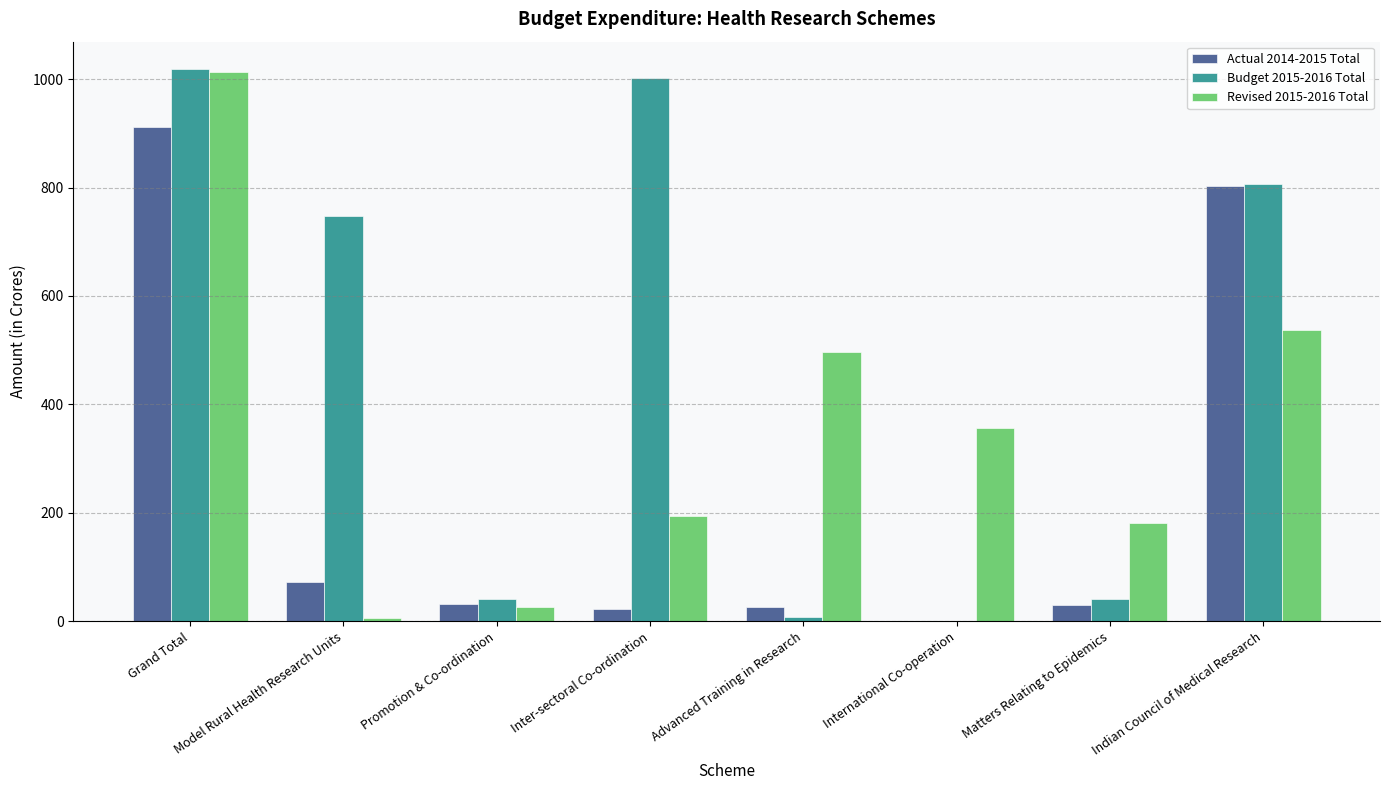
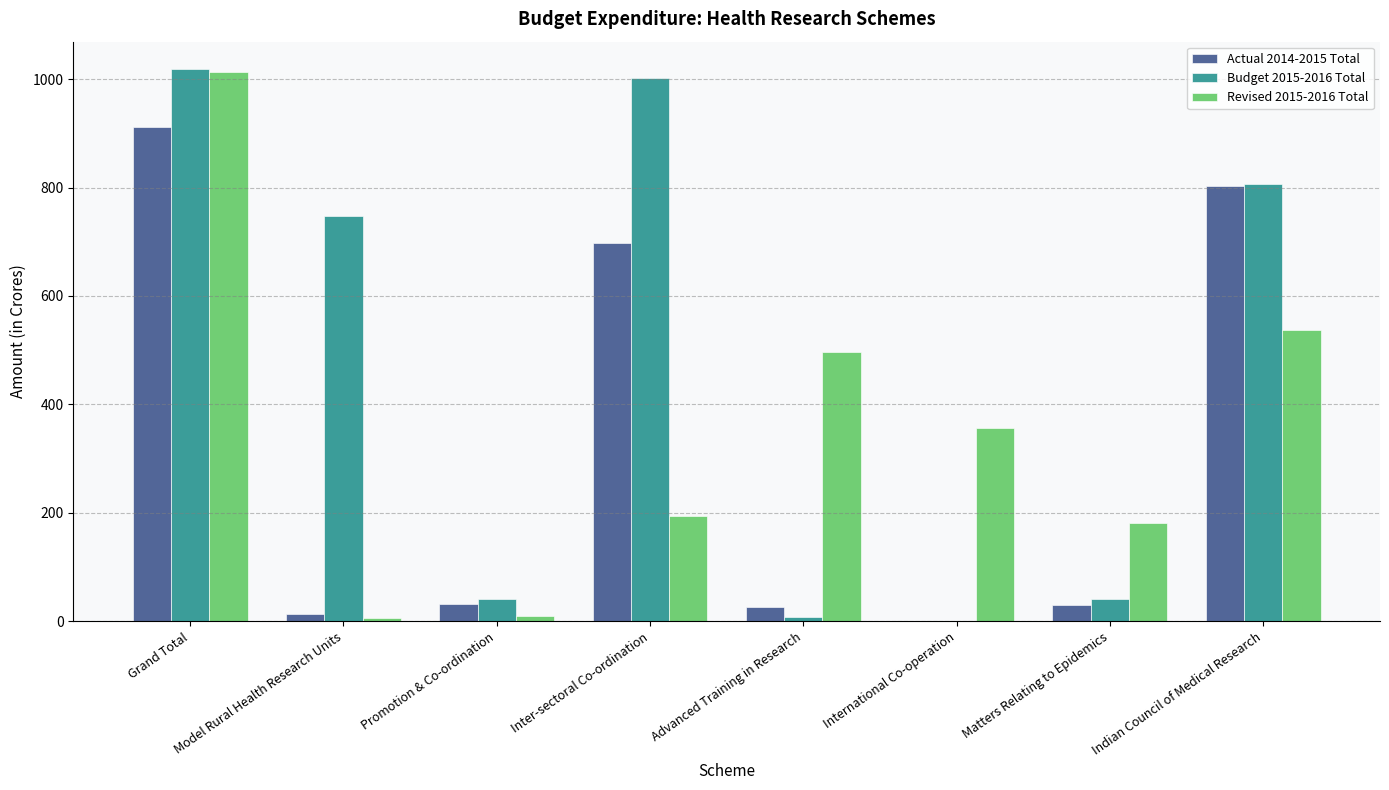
Actual 2014-2015 Total, Model Rural Health Research Units: 70 -> 10
Revised 2015-2016 Total, Promotion & Co-ordination: 30 -> 10
Actual 2014-2015 Total, Inter-sectoral Co-ordination: 20 -> 700
